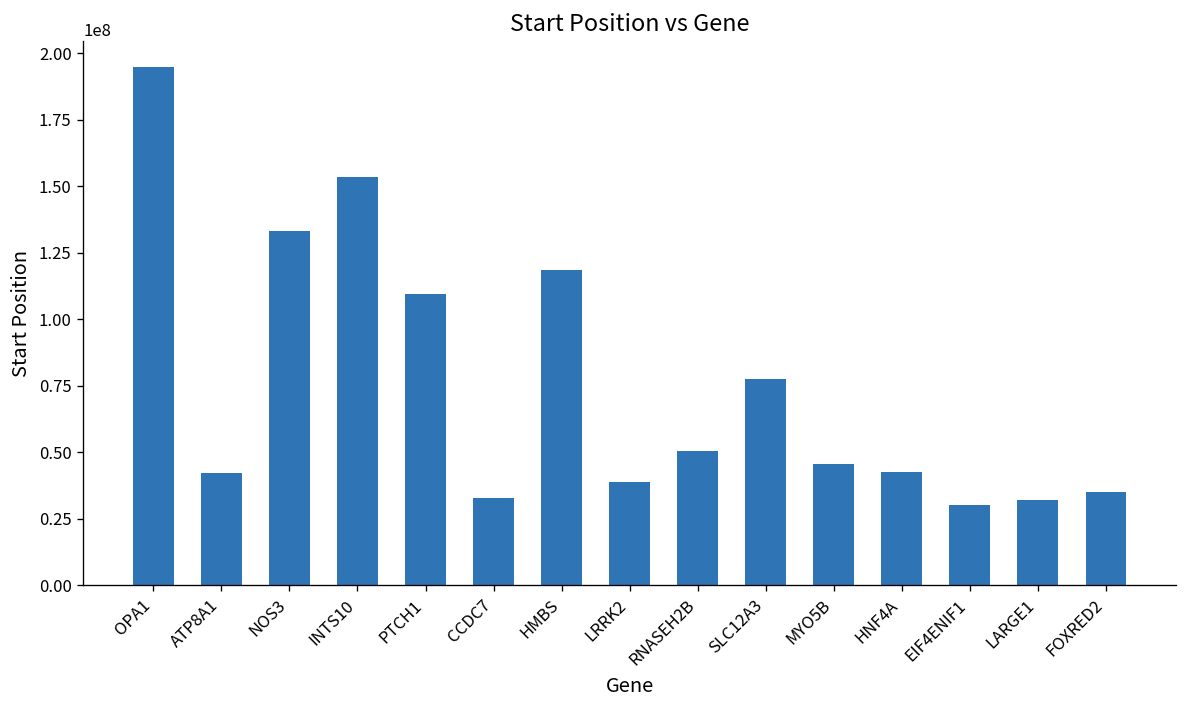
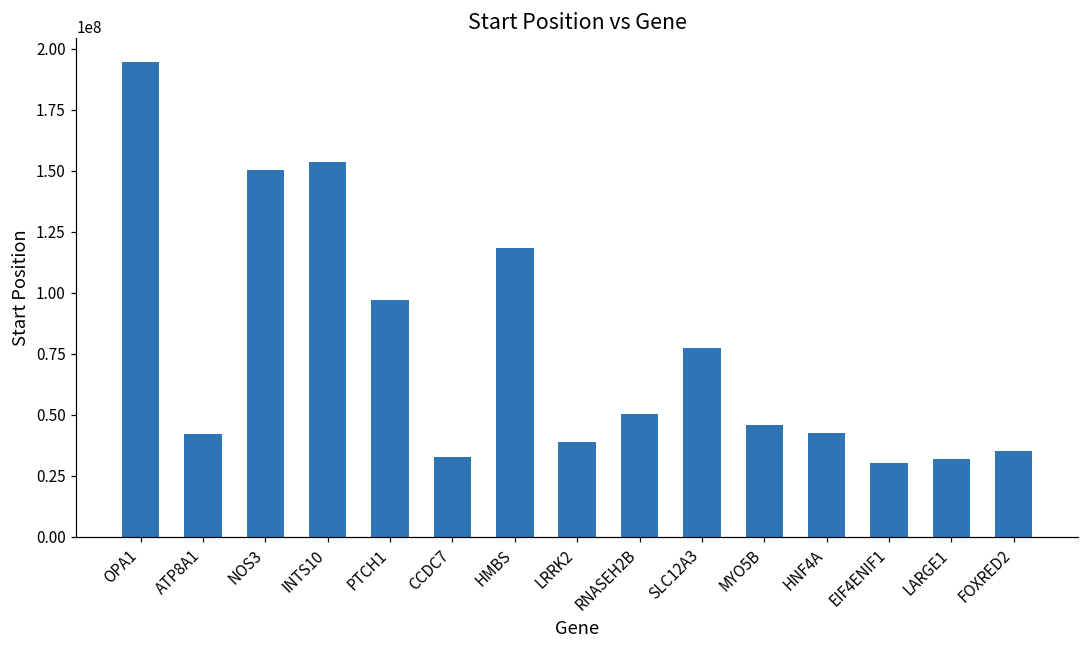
NOS3: 133000000 -> 150000000
PTCH1: 110000000 -> 97000000
